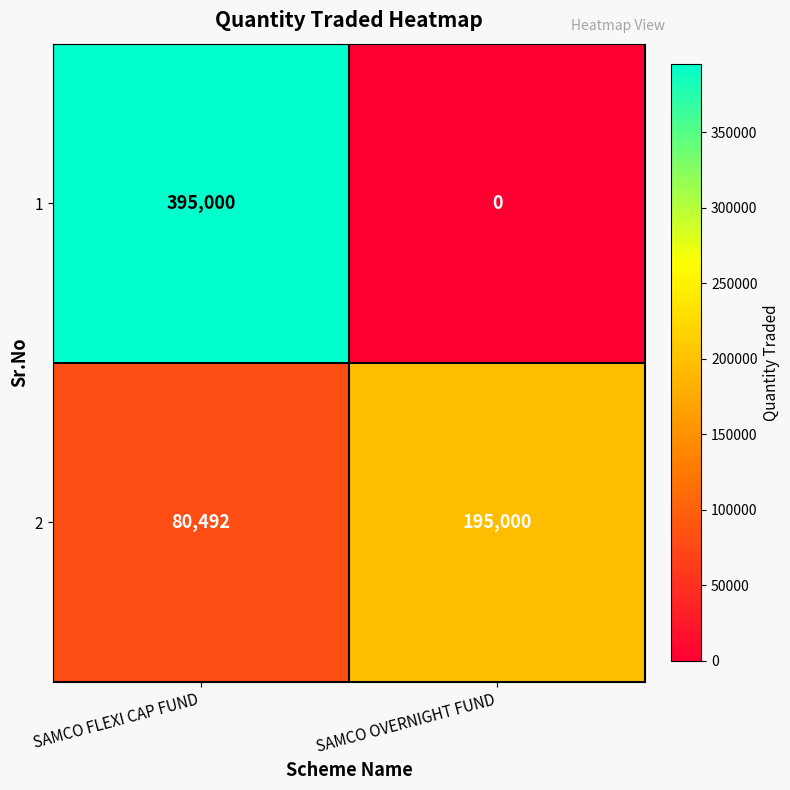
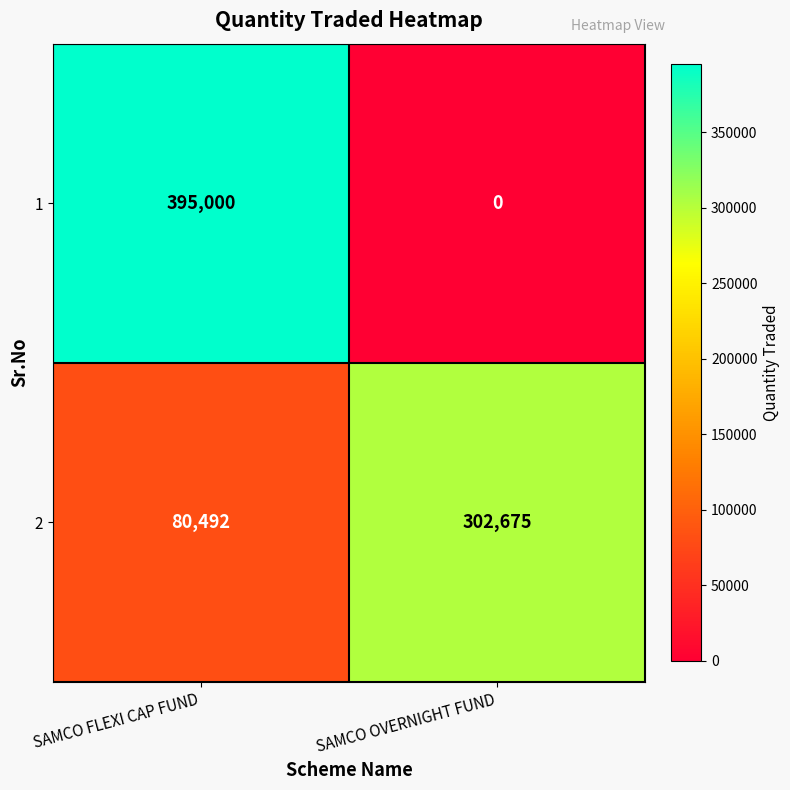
2, SAMCO OVERNIGHT FUND: 195,000 -> 302,675
